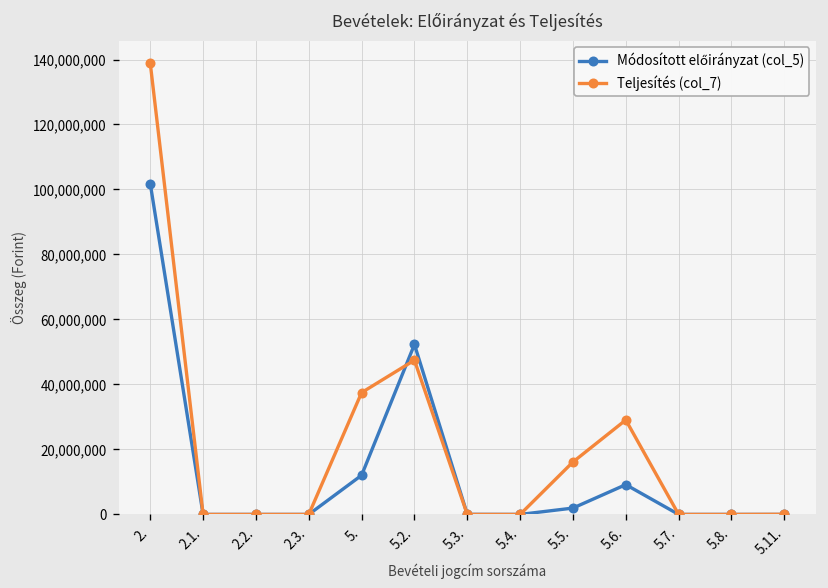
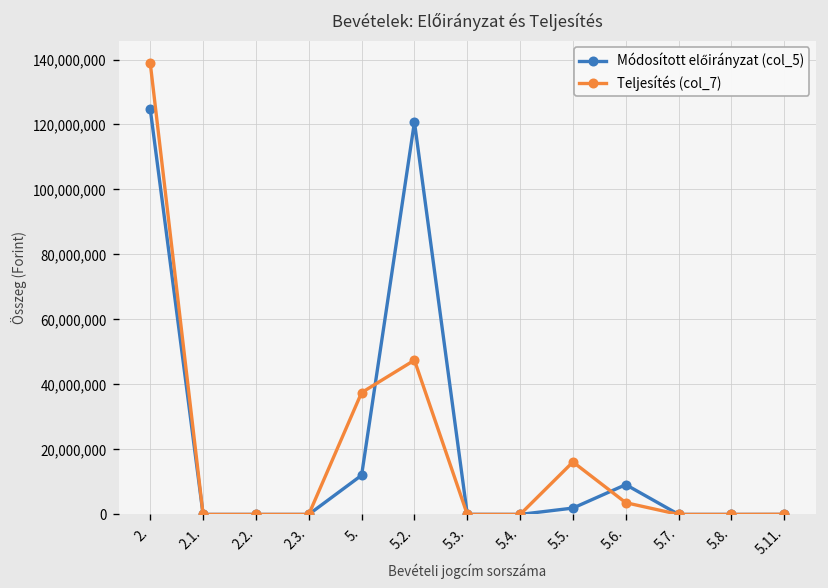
Módosított előirányzat (col_5), 2.: 102,000,000 -> 125,000,000
Módosított előirányzat (col_5), 5.2.: 52,000,000 -> 121,000,000
Teljesítés (col_7), 5.6.: 29,000,000 -> 4,000,000
